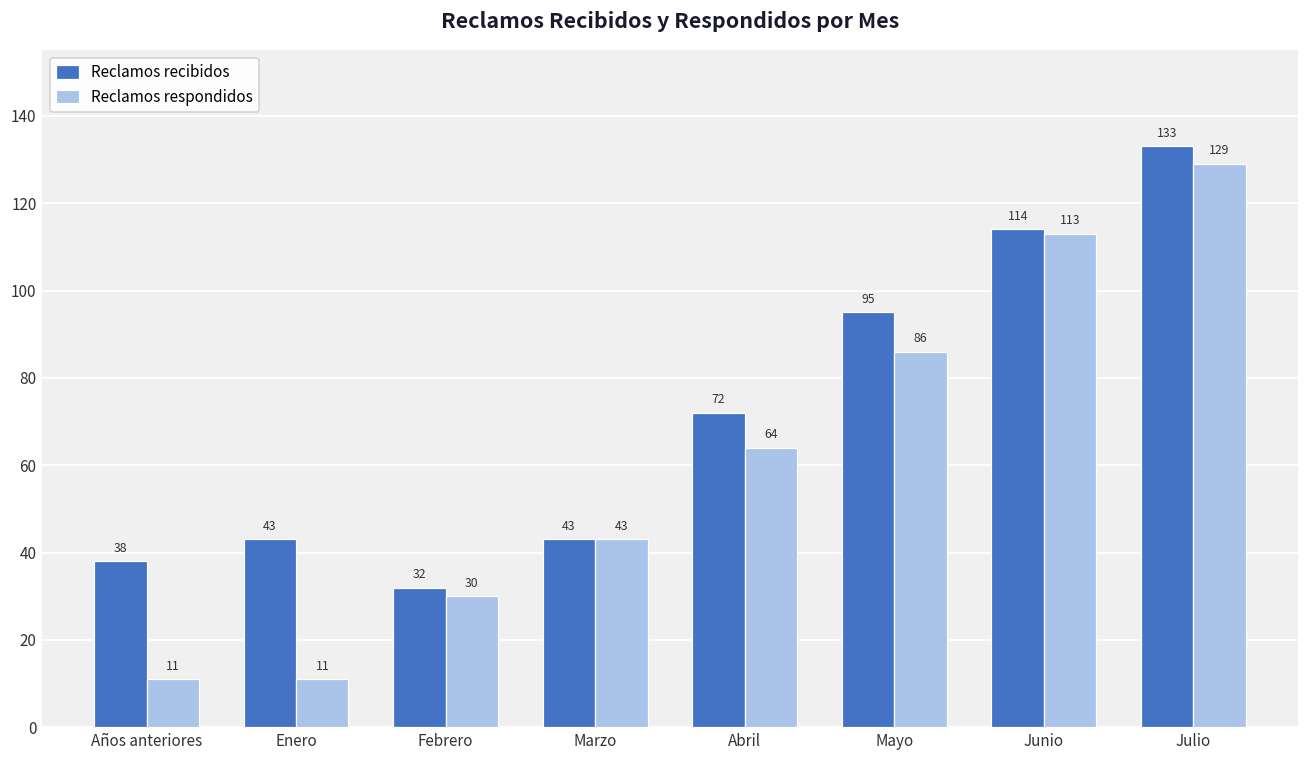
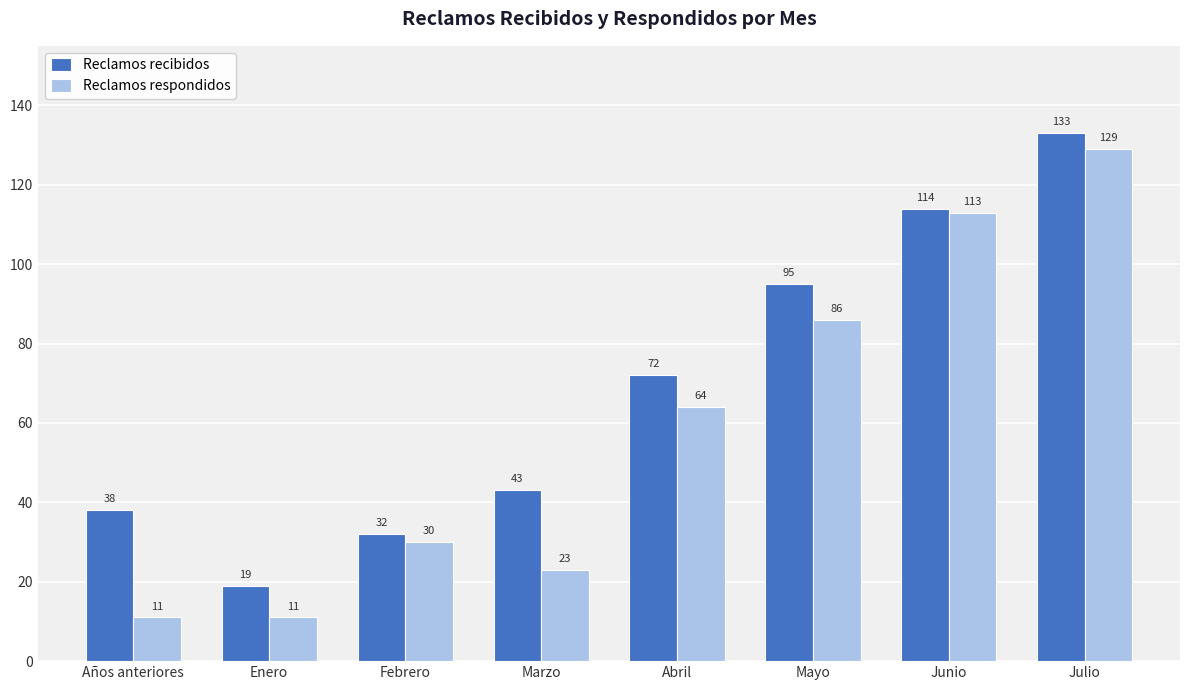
Reclamos recibidos, Enero: 43 -> 19
Reclamos respondidos, Marzo: 43 -> 23
